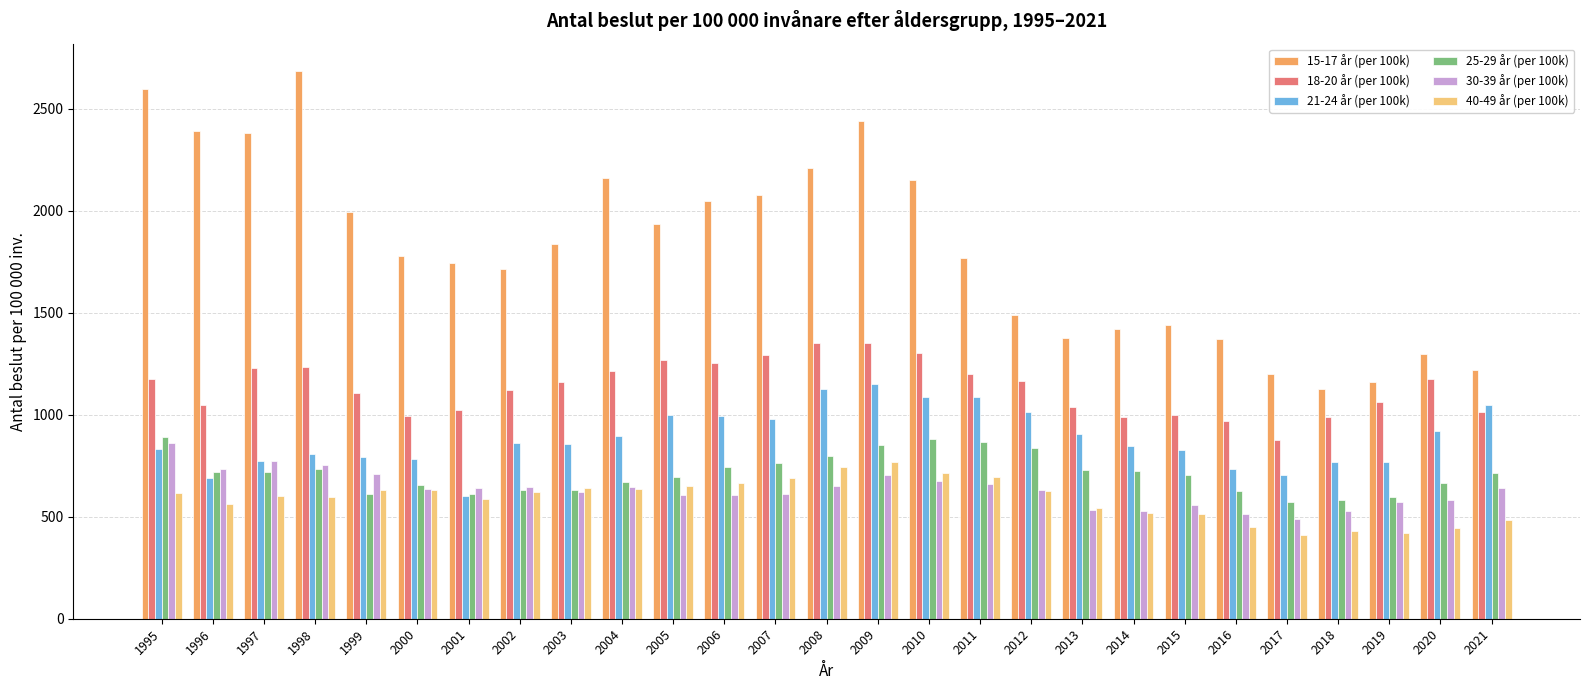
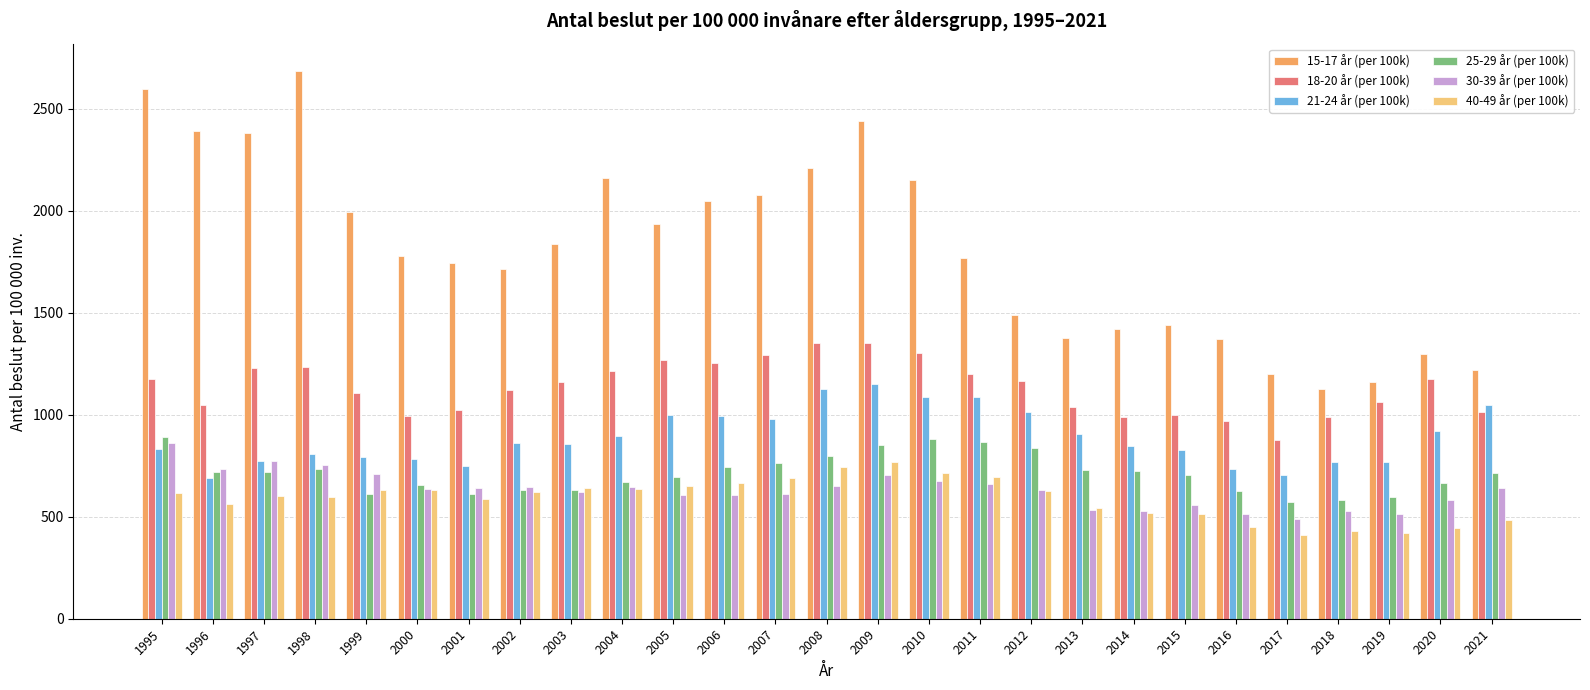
21-24 år (per 100k), 2001: 600 -> 750
30-39 år (per 100k), 2019: 570 -> 520
